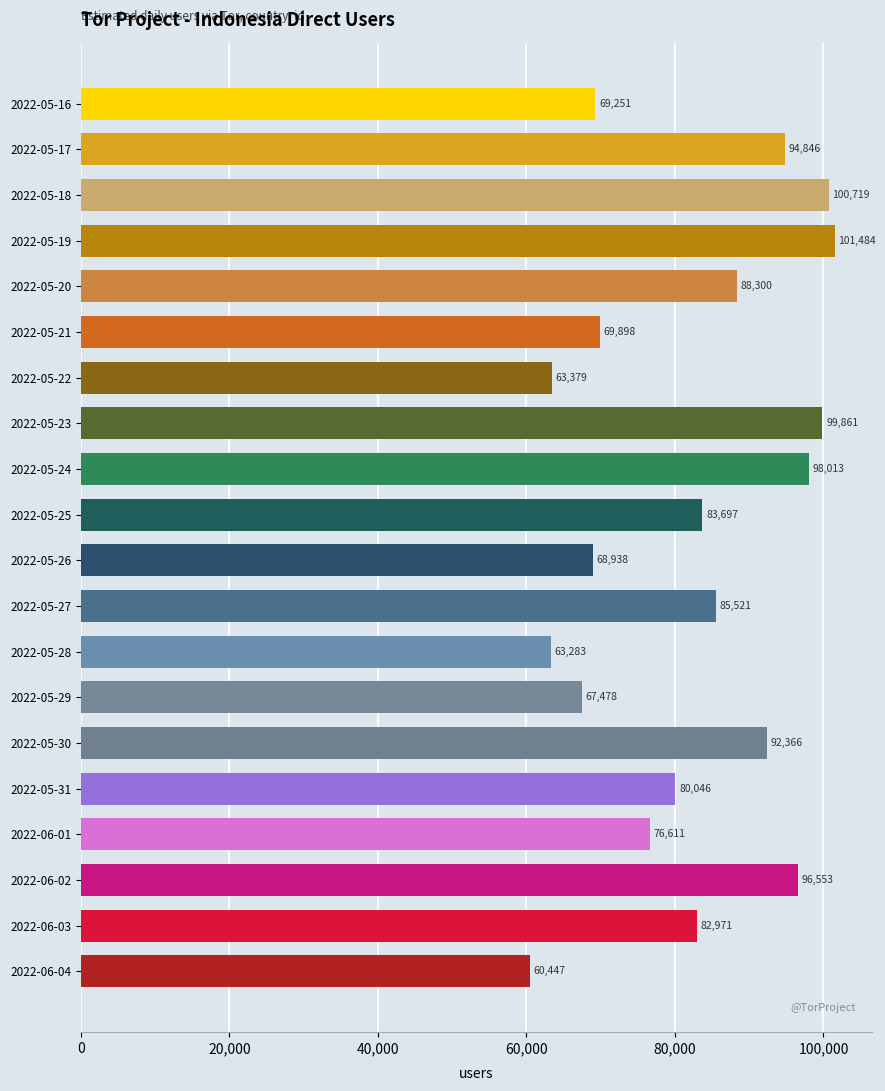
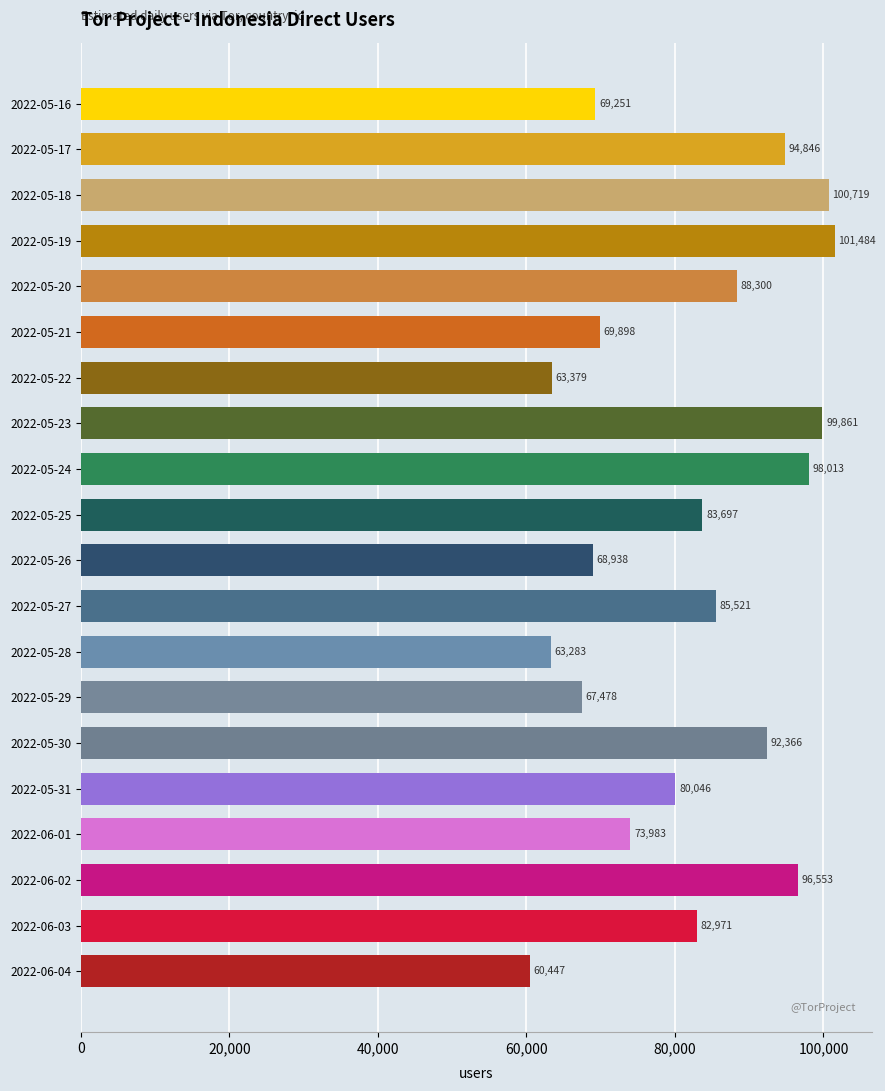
2022-06-01: 76,611 -> 73,983
